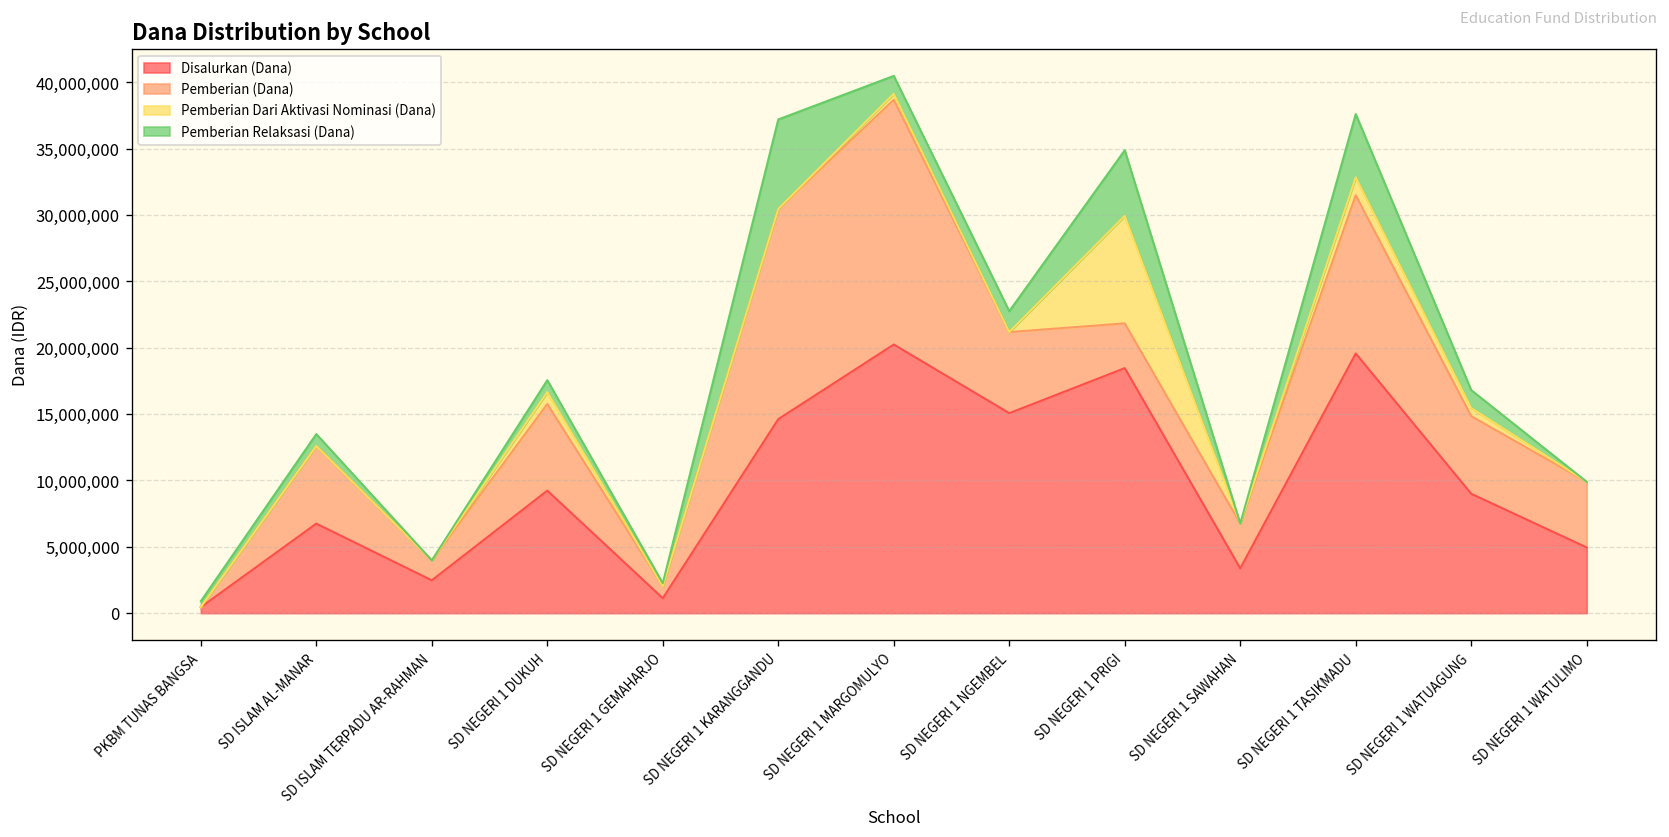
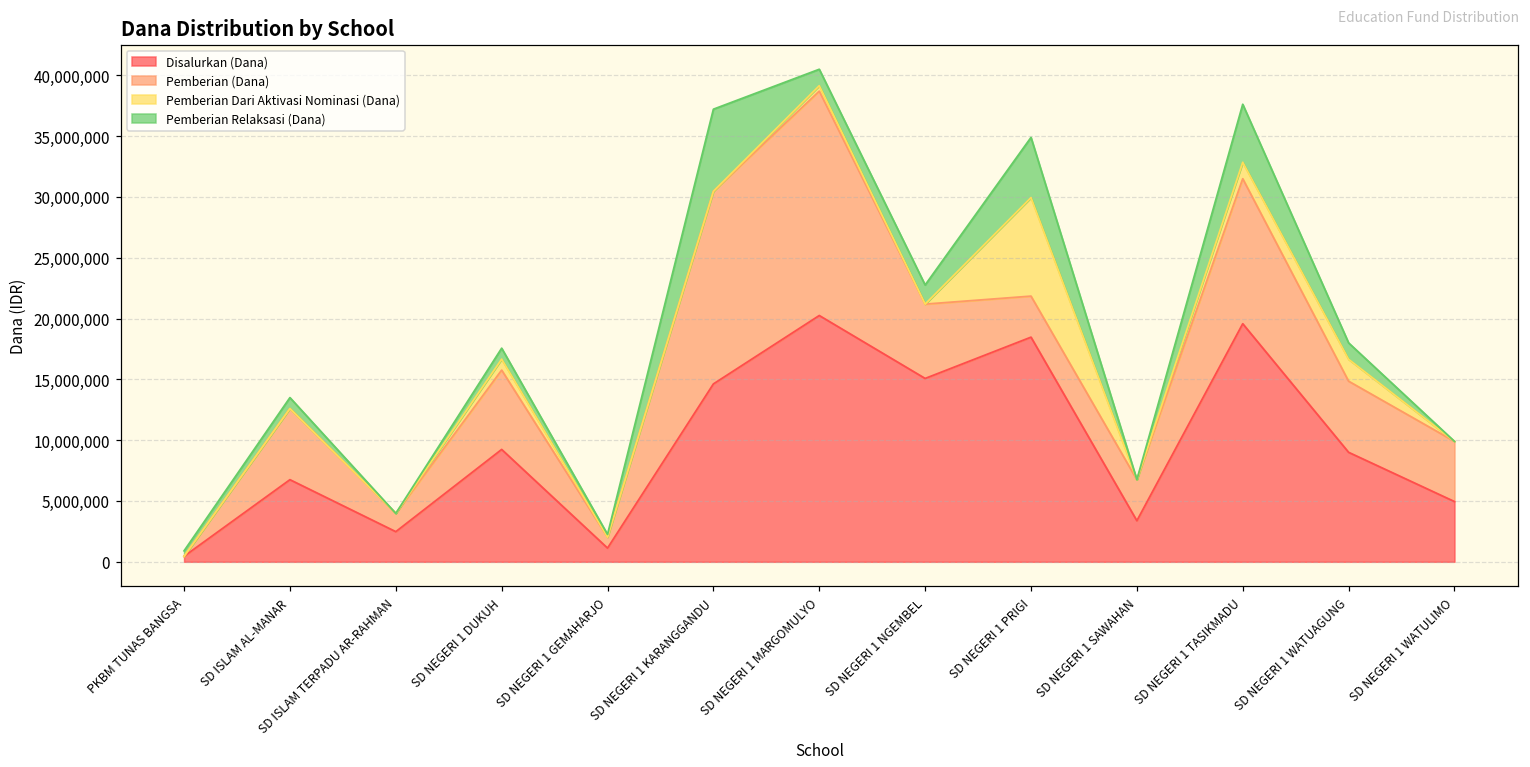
Pemberian Dari Aktivasi Nominasi (Dana), SD NEGERI 1 WATUAGUNG: 600,000 -> 1,800,000
